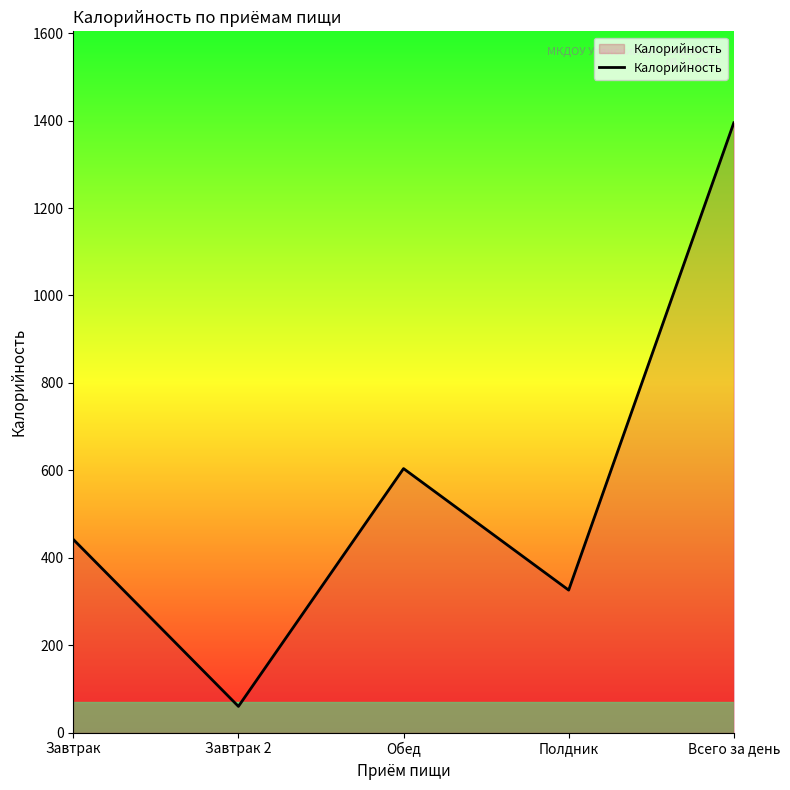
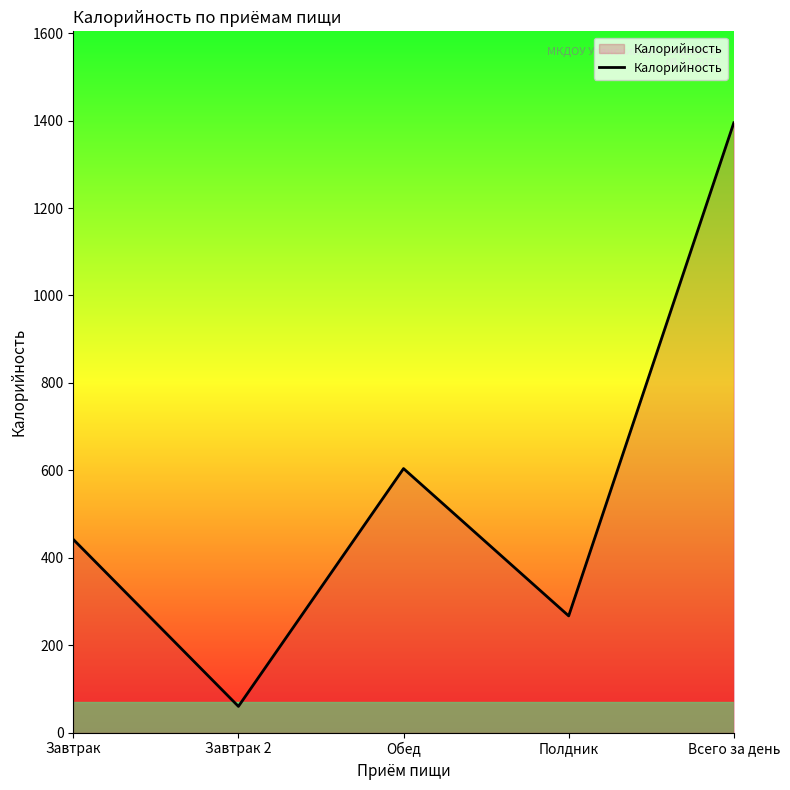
Полдник: 330 -> 270
